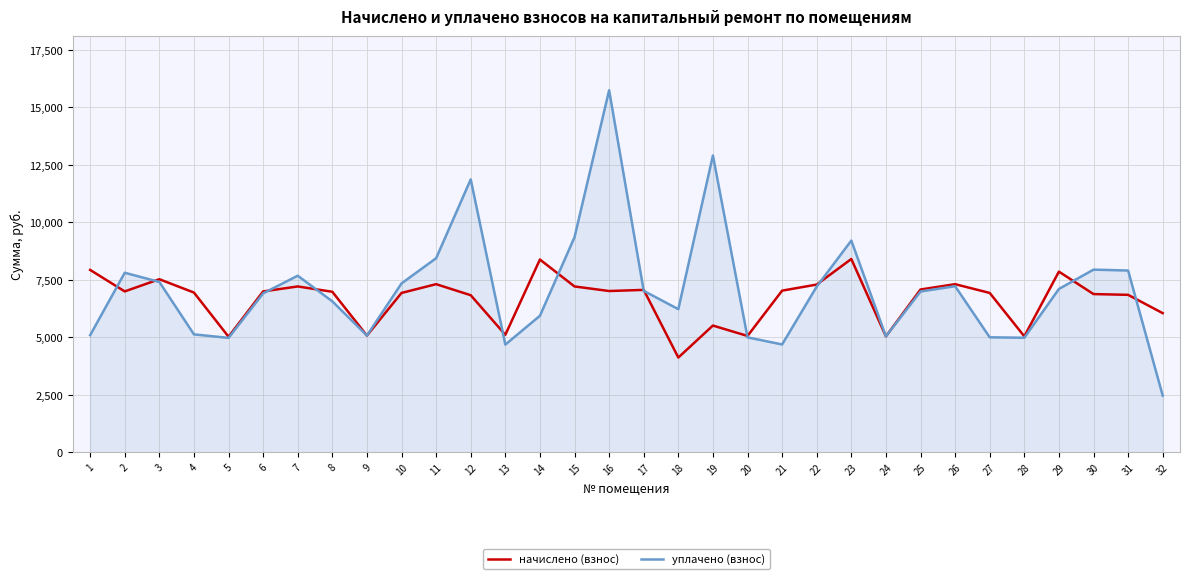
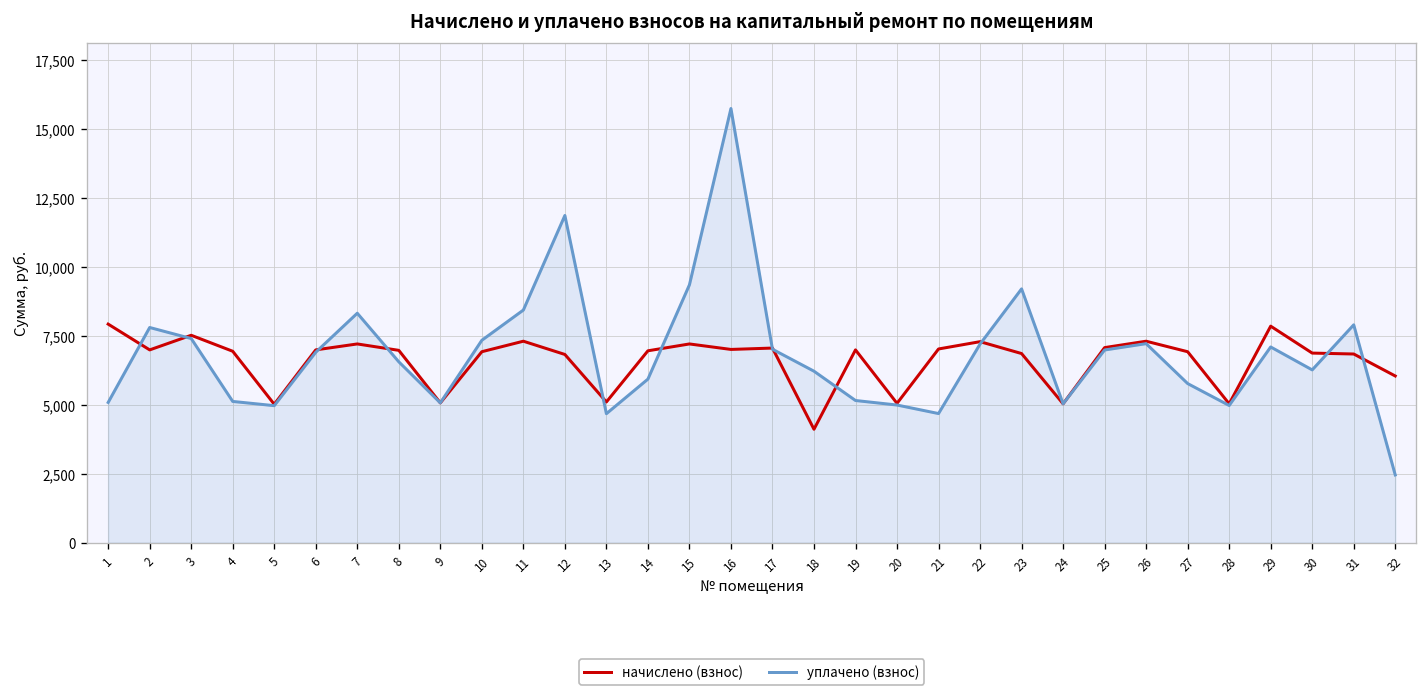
уплачено (взнос), 7: 7,700 -> 8,300
начислено (взнос), 14: 8,400 -> 7,000
начислено (взнос), 19: 5,500 -> 7,000
уплачено (взнос), 19: 12,900 -> 5,200
начислено (взнос), 23: 8,400 -> 6,900
уплачено (взнос), 27: 5,000 -> 5,800
уплачено (взнос), 30: 7,900 -> 6,300
